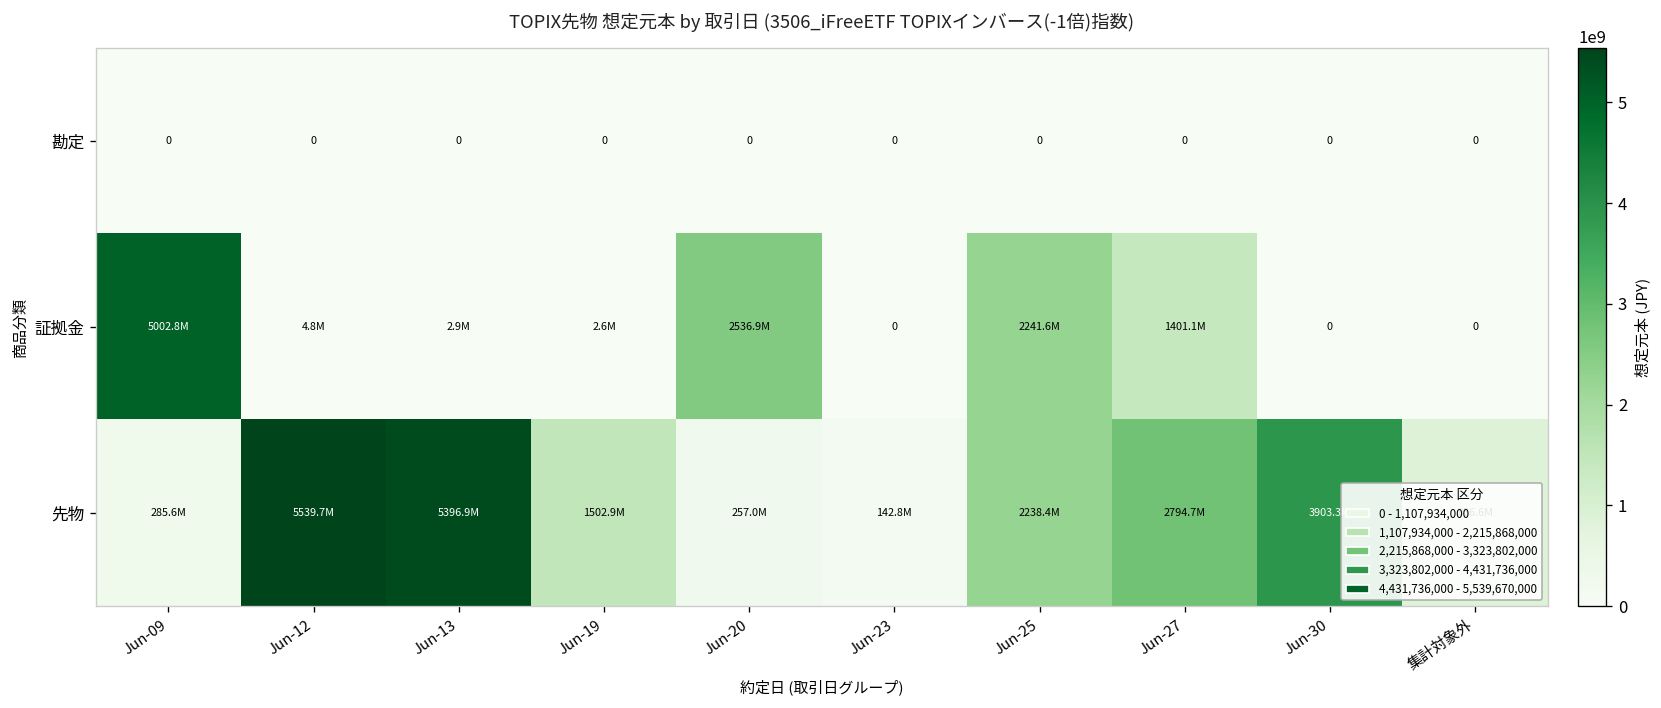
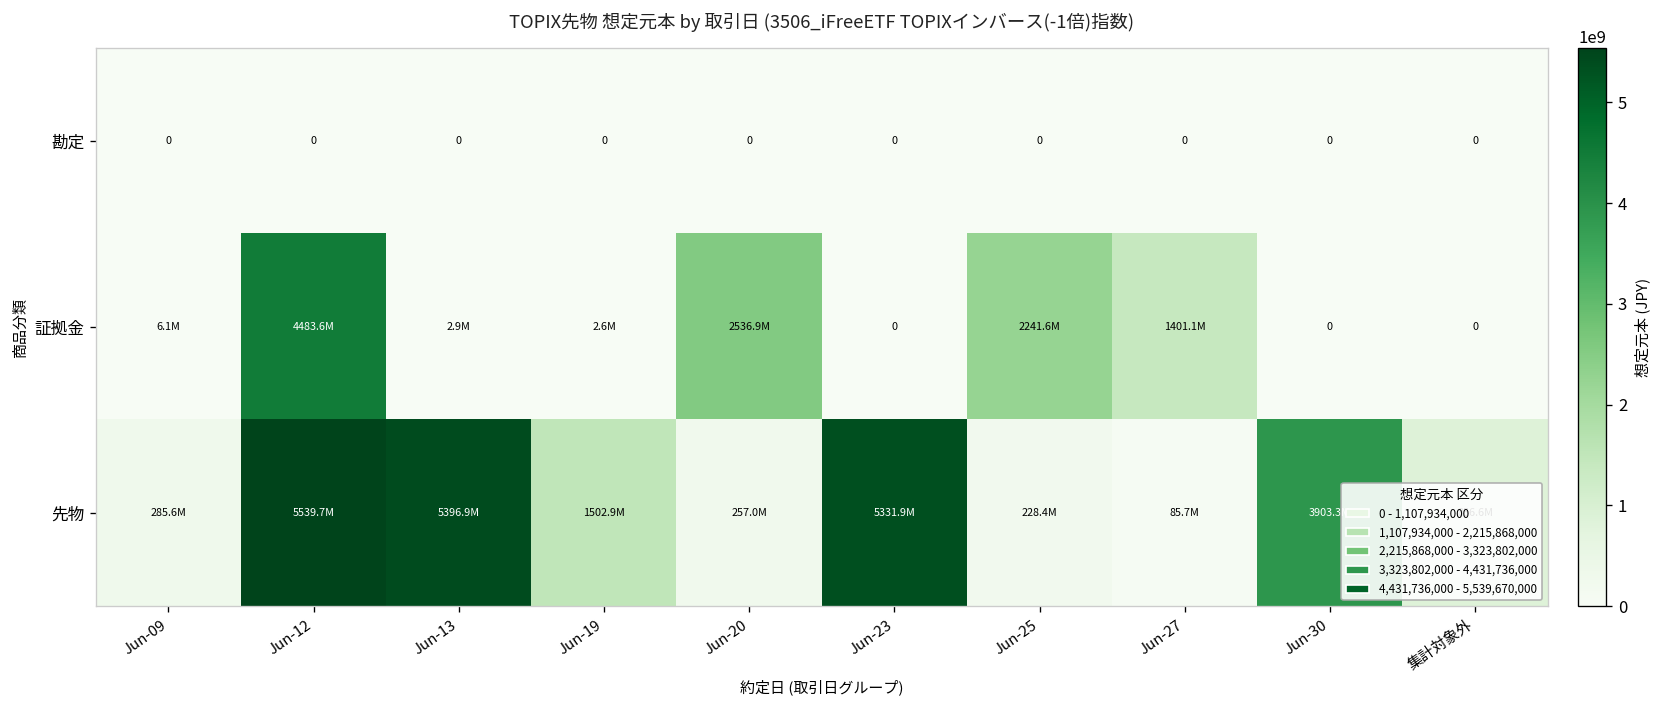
証拠金, Jun-09: 5002.8M -> 6.1M
証拠金, Jun-12: 4.8M -> 4483.6M
先物, Jun-23: 142.8M -> 5331.9M
先物, Jun-25: 2238.4M -> 228.4M
先物, Jun-27: 2794.7M -> 85.7M
